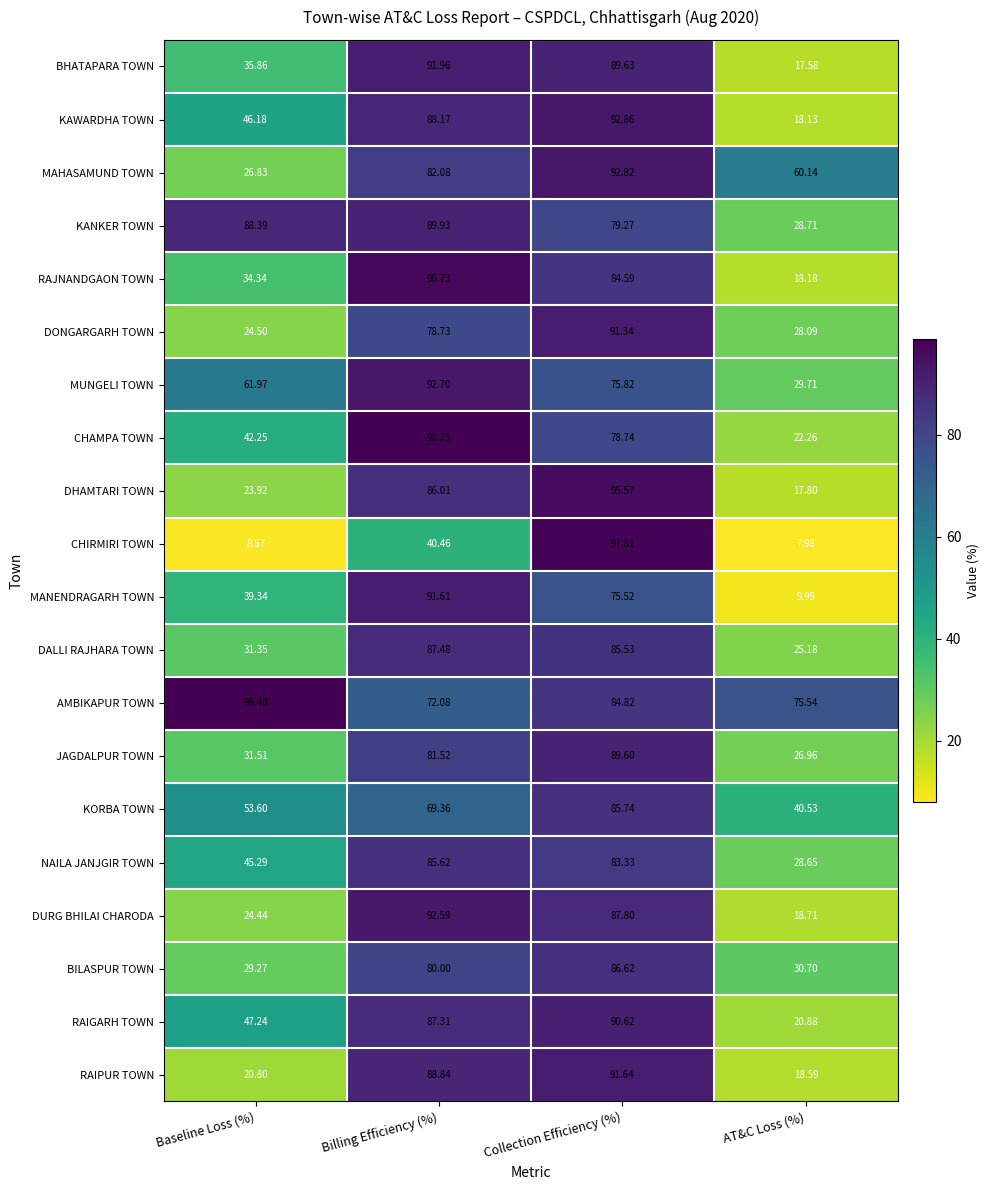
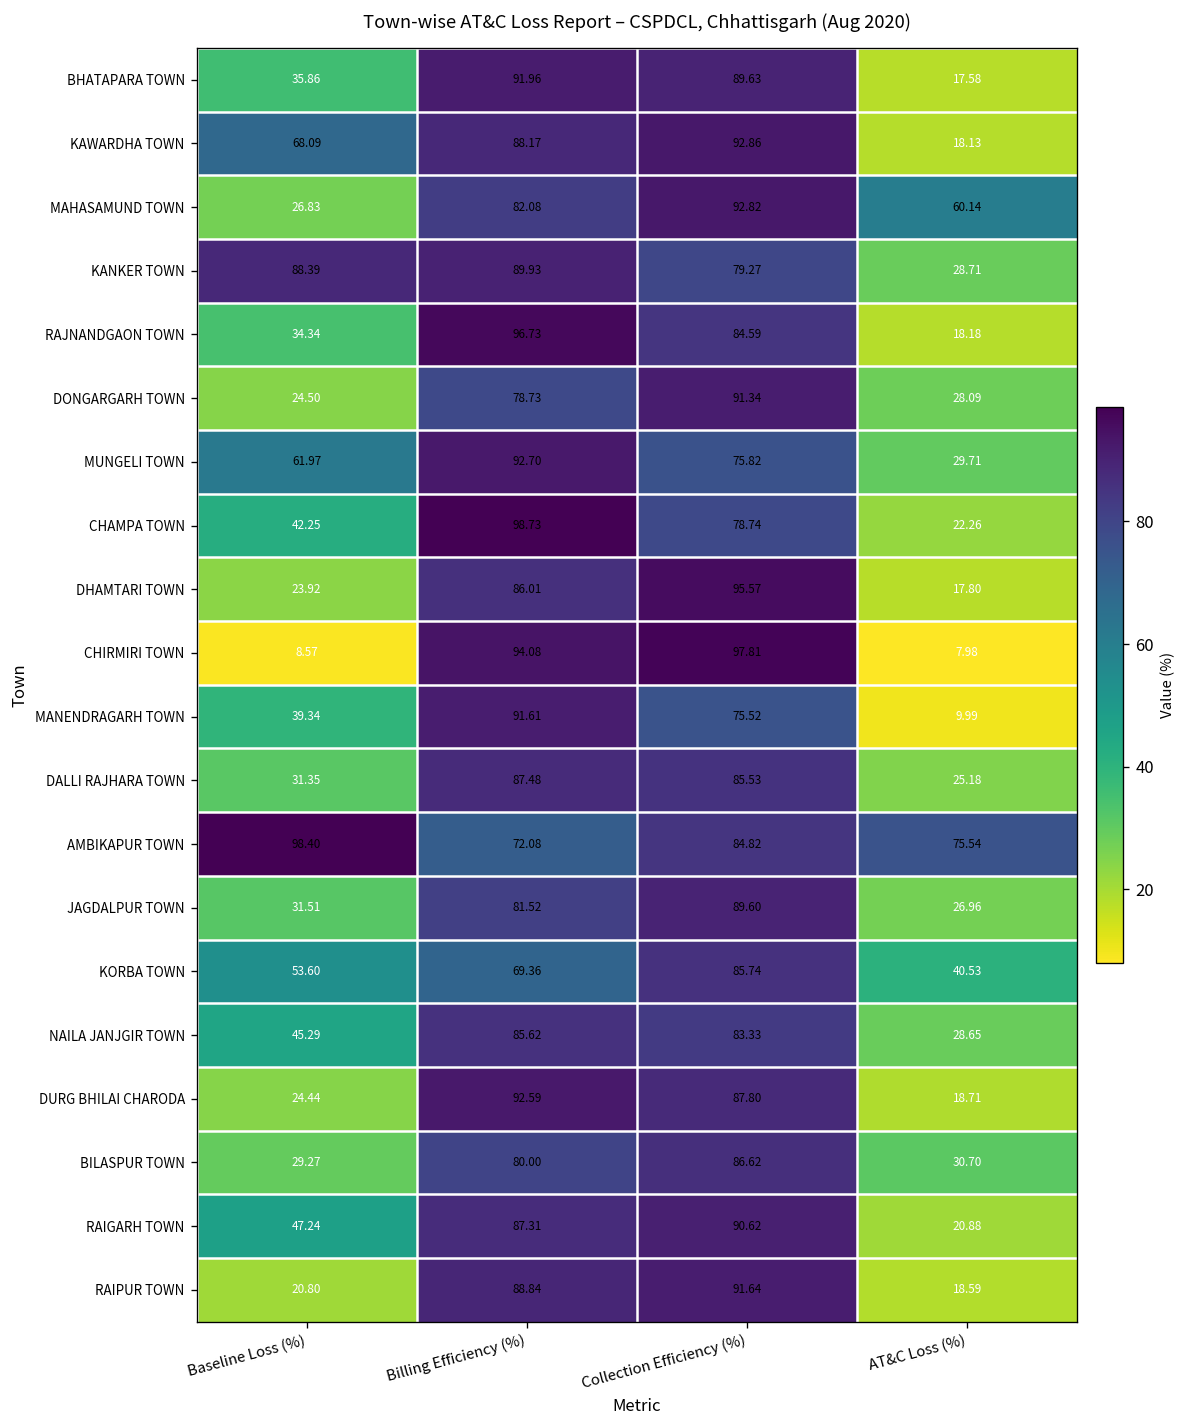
KAWARDHA TOWN, Baseline Loss (%): 46.18 -> 68.09
CHIRMIRI TOWN, Billing Efficiency (%): 40.46 -> 94.08
